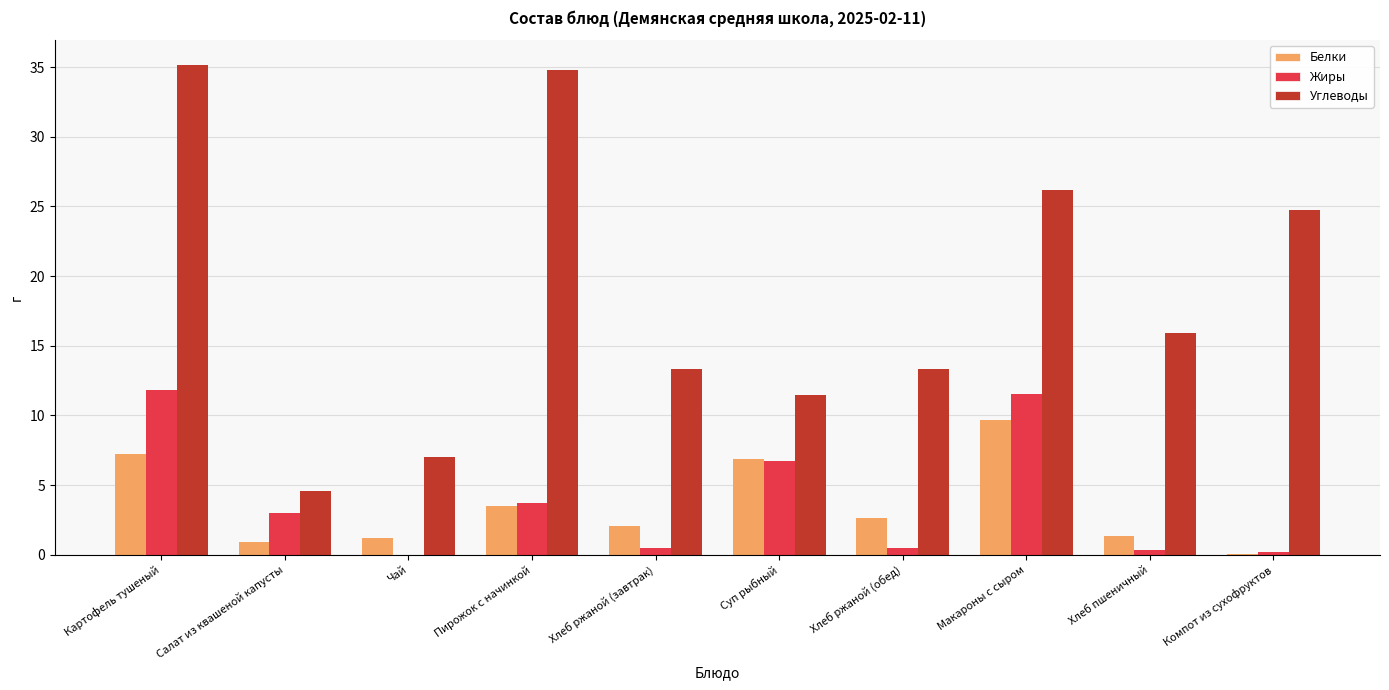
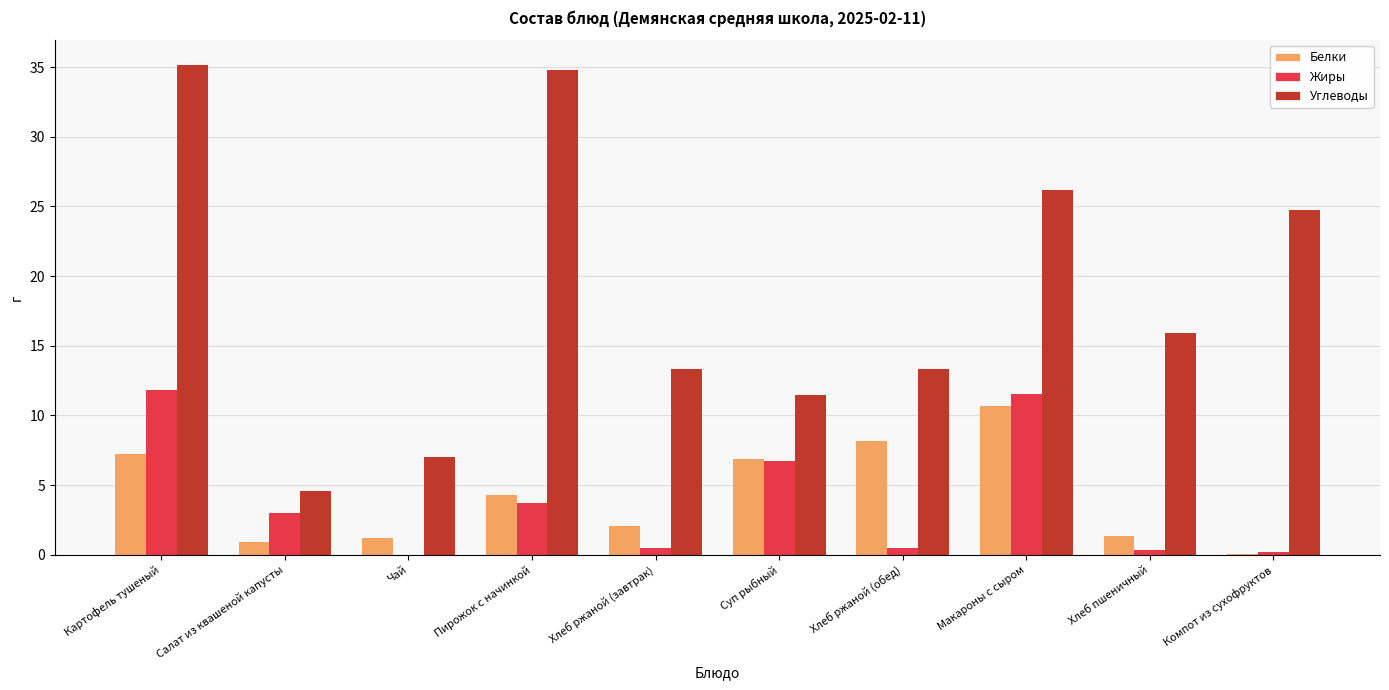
Белки, Пирожок с начинкой: 3.5 -> 4.3
Белки, Хлеб ржаной (обед): 2.6 -> 8.2
Белки, Макароны с сыром: 9.6 -> 10.7
